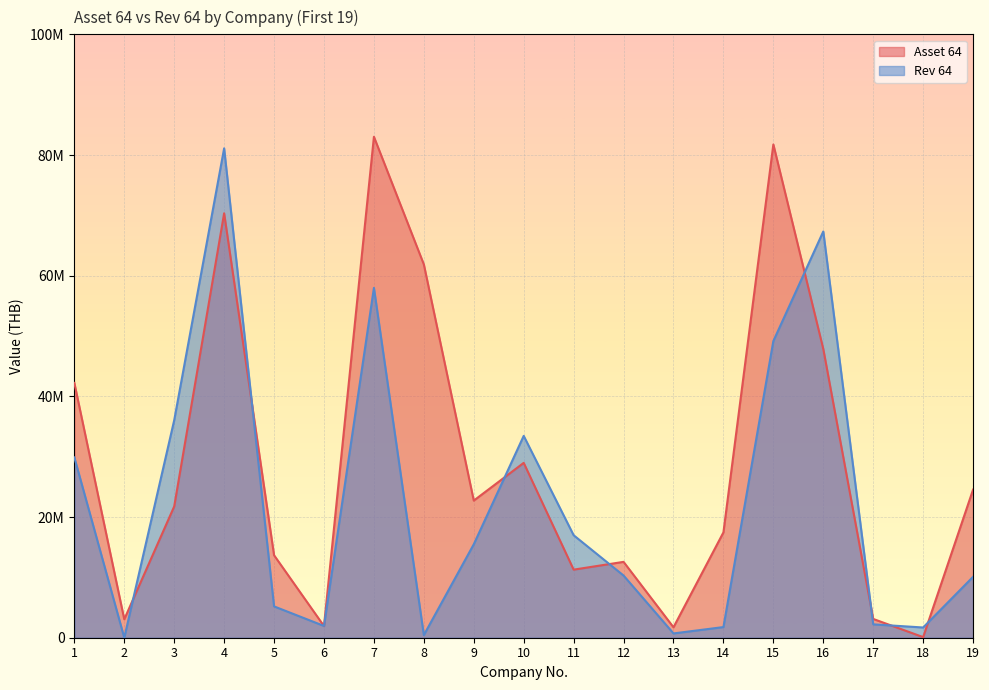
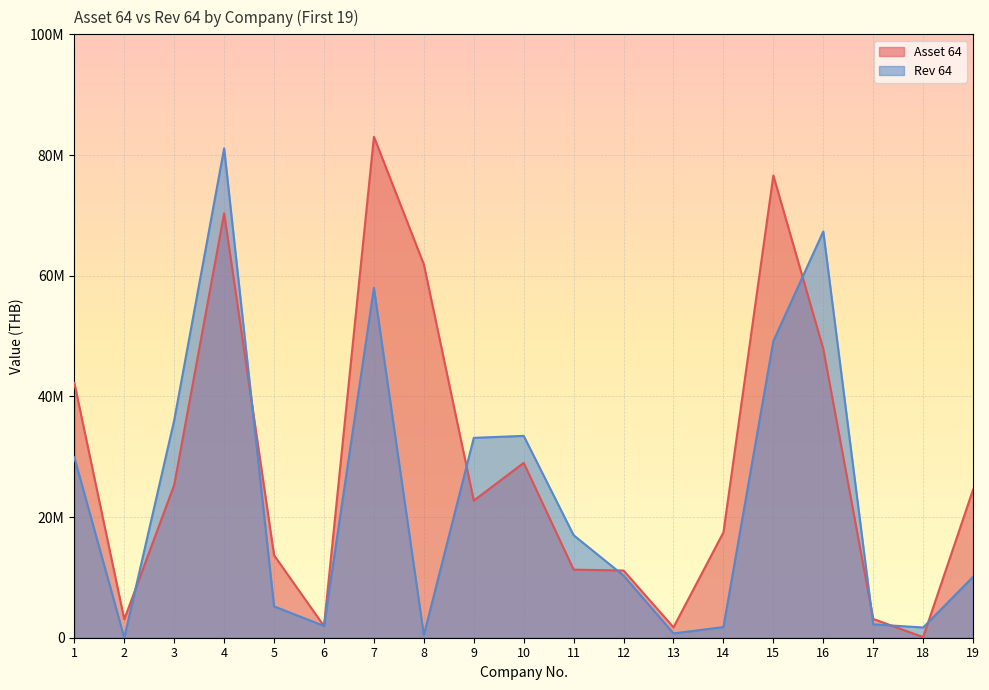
Asset 64, 3: 22000000 -> 25000000
Rev 64, 9: 15000000 -> 33000000
Asset 64, 12: 13000000 -> 11000000
Asset 64, 15: 82000000 -> 77000000
